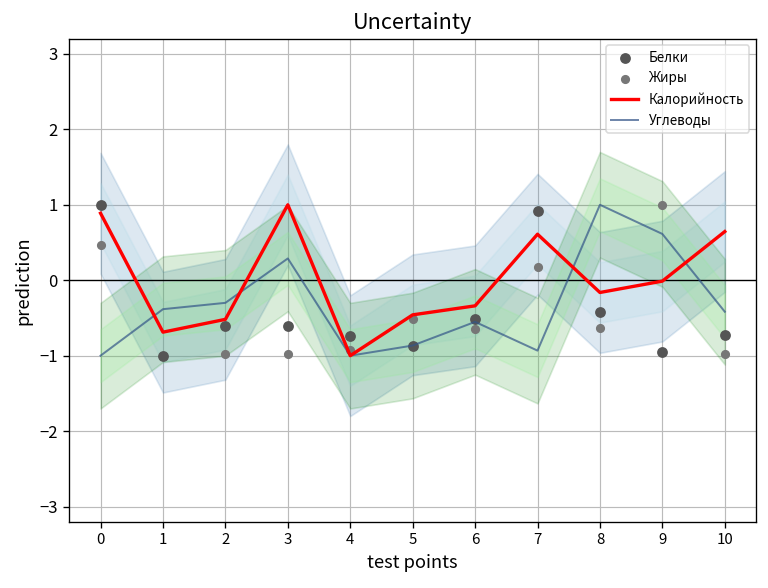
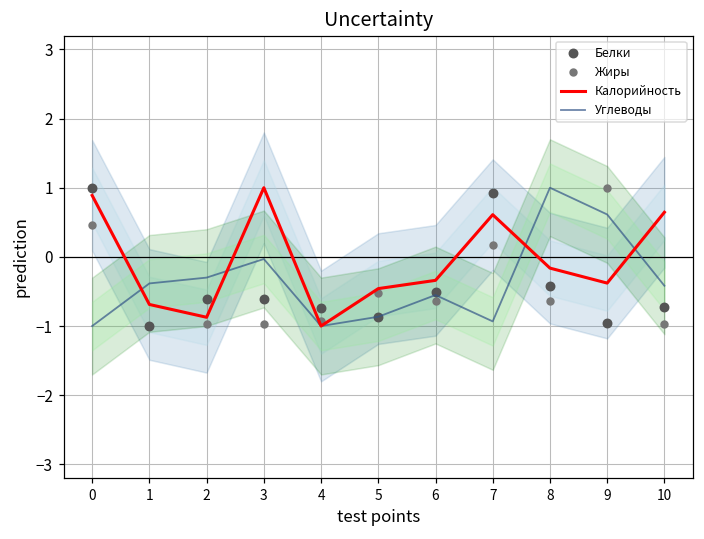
Калорийность, 2: -0.5 -> -0.9
Углеводы, 3: 0.3 -> 0.0
Калорийность, 9: 0.0 -> -0.4
